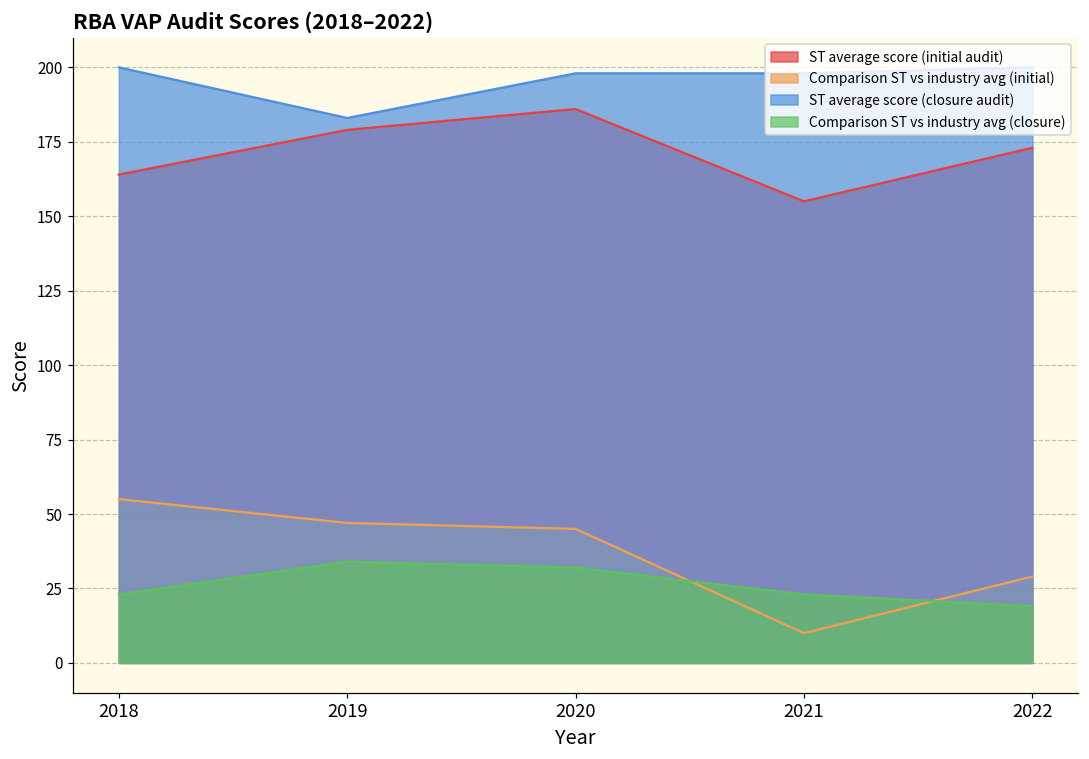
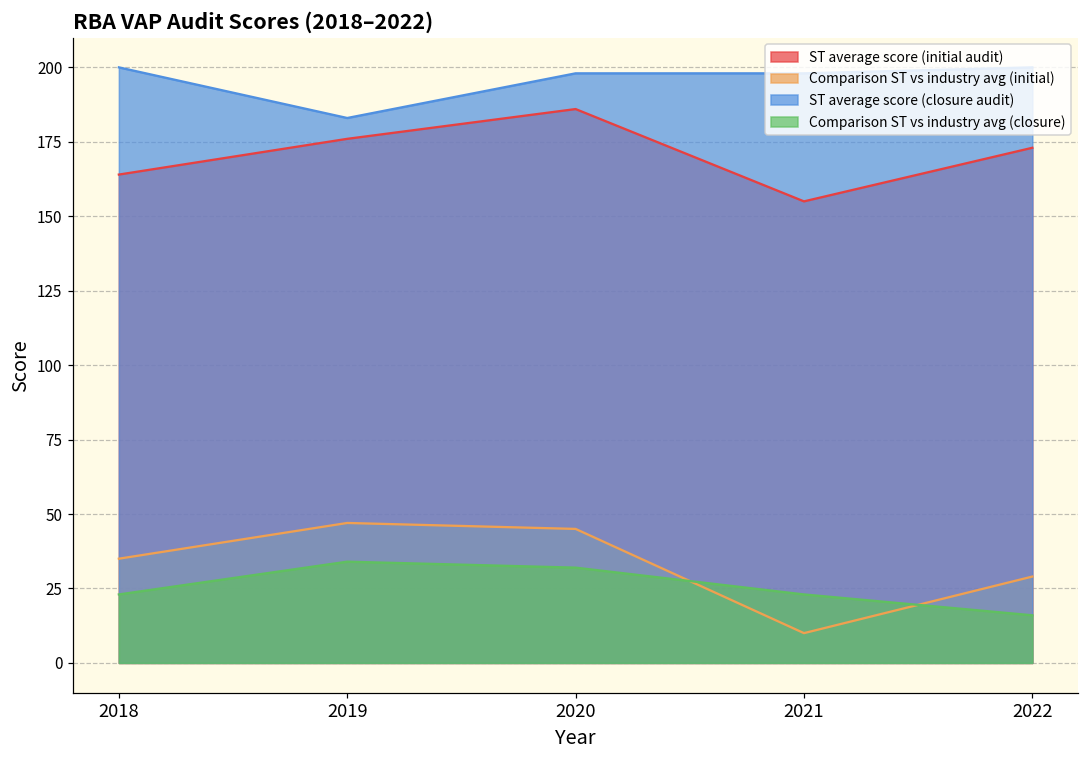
Comparison ST vs industry avg (initial), 2018: 55 -> 35
ST average score (initial audit), 2019: 179 -> 176
Comparison ST vs industry avg (closure), 2022: 19 -> 16
